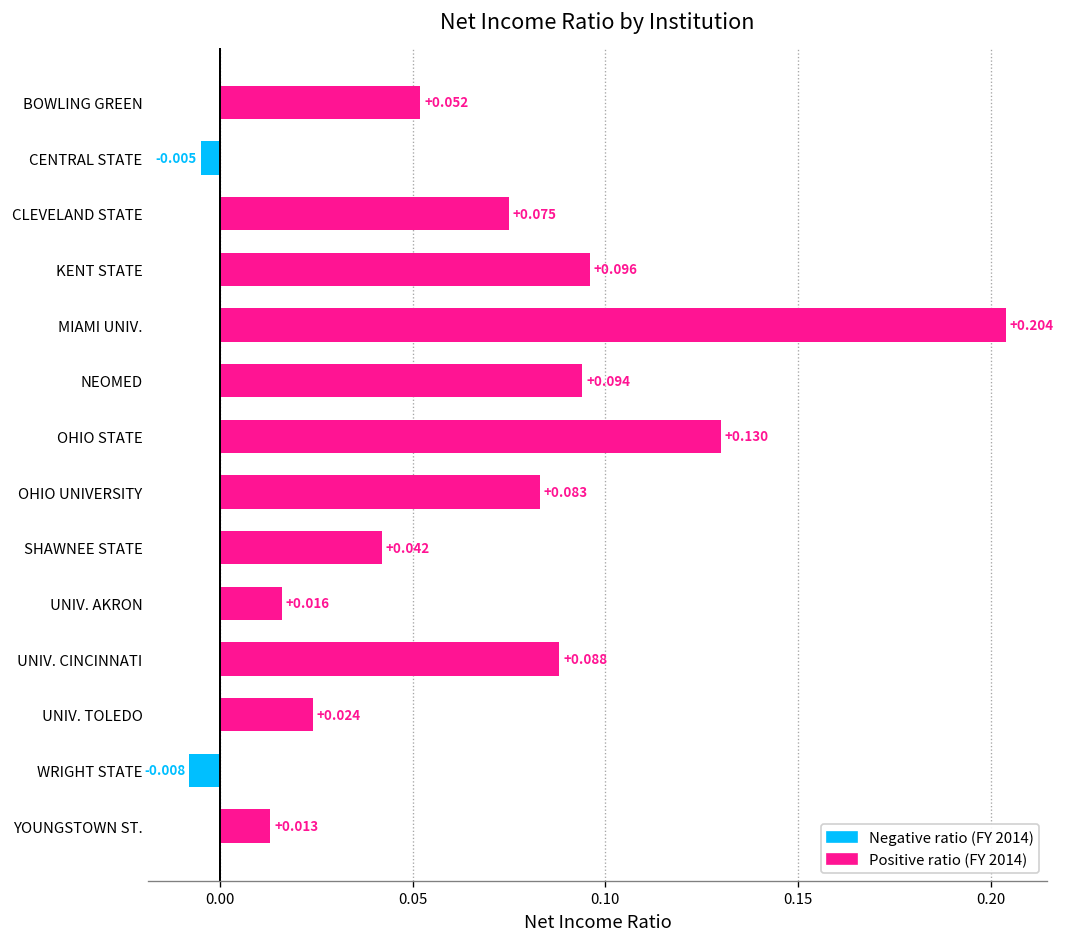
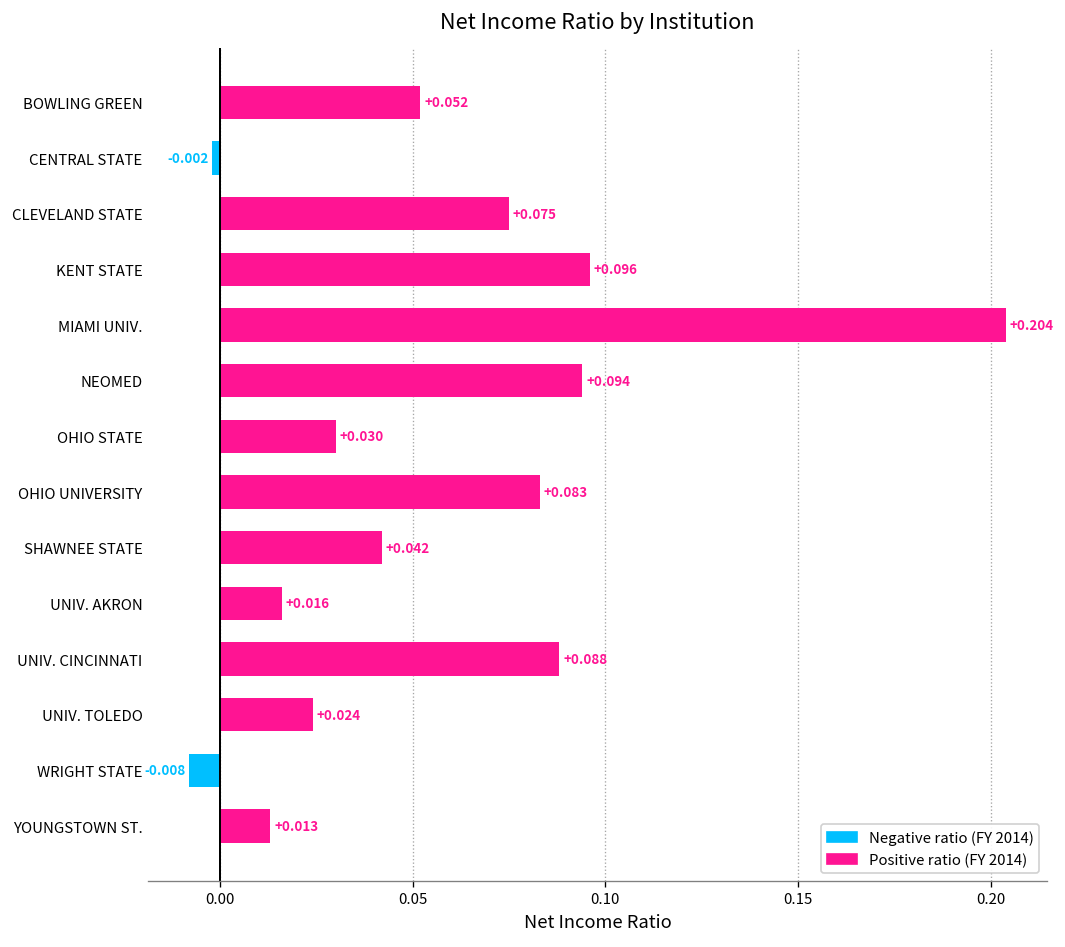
CENTRAL STATE: -0.005 -> -0.002
OHIO STATE: +0.130 -> +0.030
